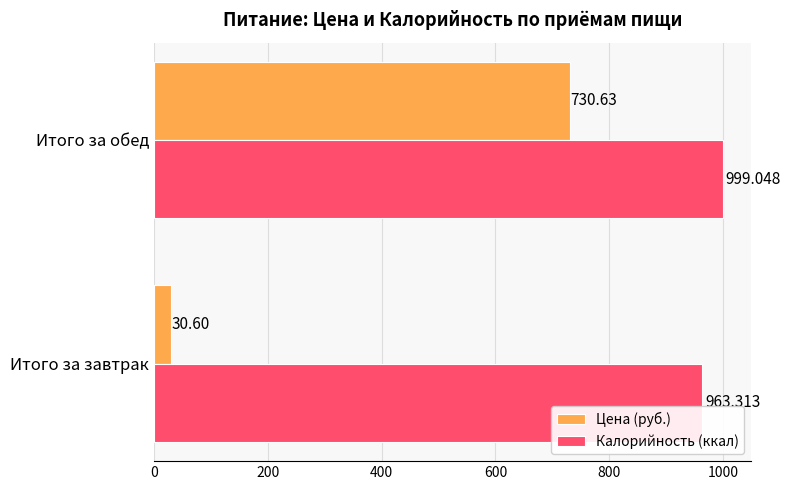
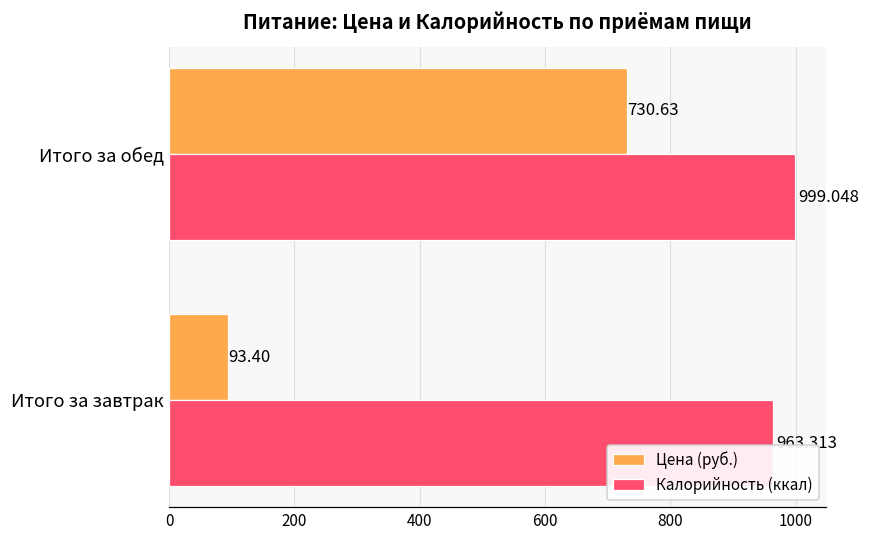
Цена (руб.), Итого за завтрак: 30.60 -> 93.40
